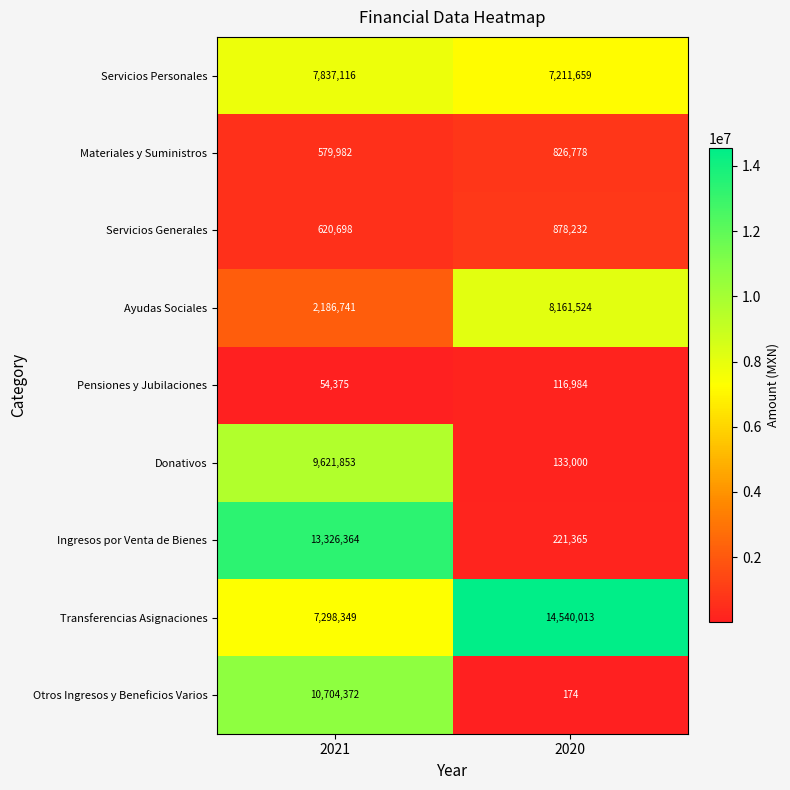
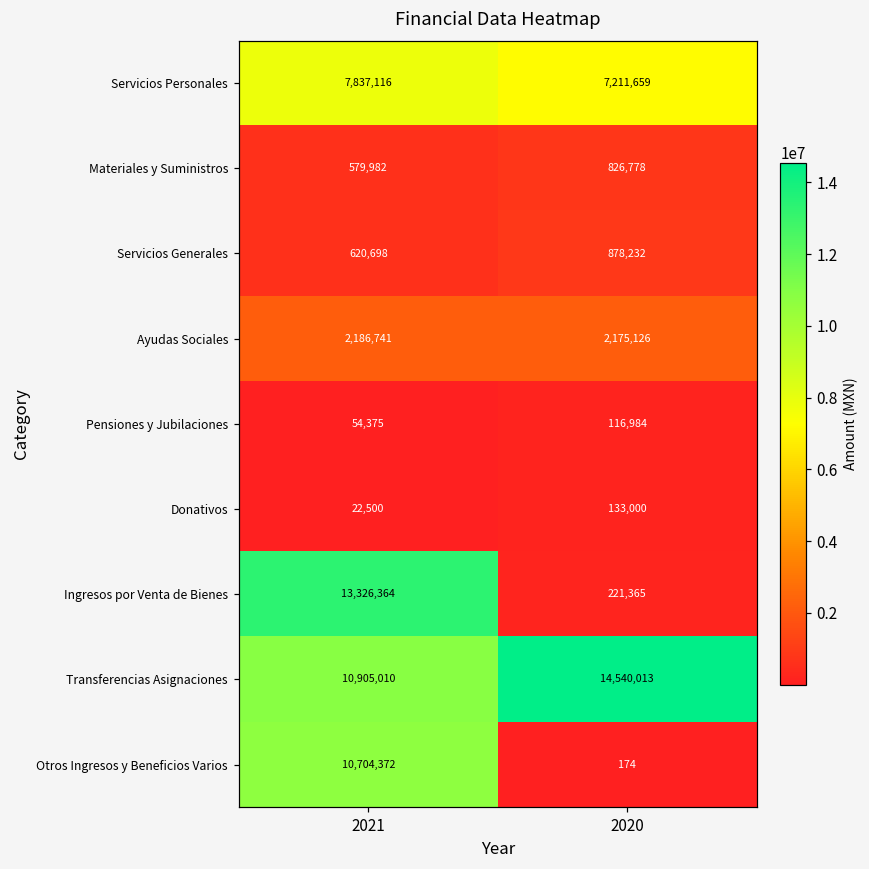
Ayudas Sociales, 2020: 8,161,524 -> 2,175,126
Donativos, 2021: 9,621,853 -> 22,500
Transferencias Asignaciones, 2021: 7,298,349 -> 10,905,010
